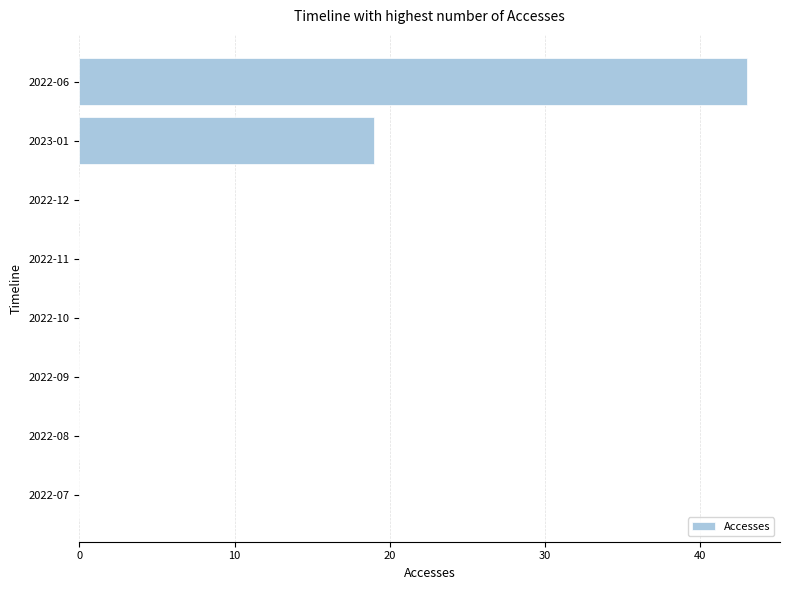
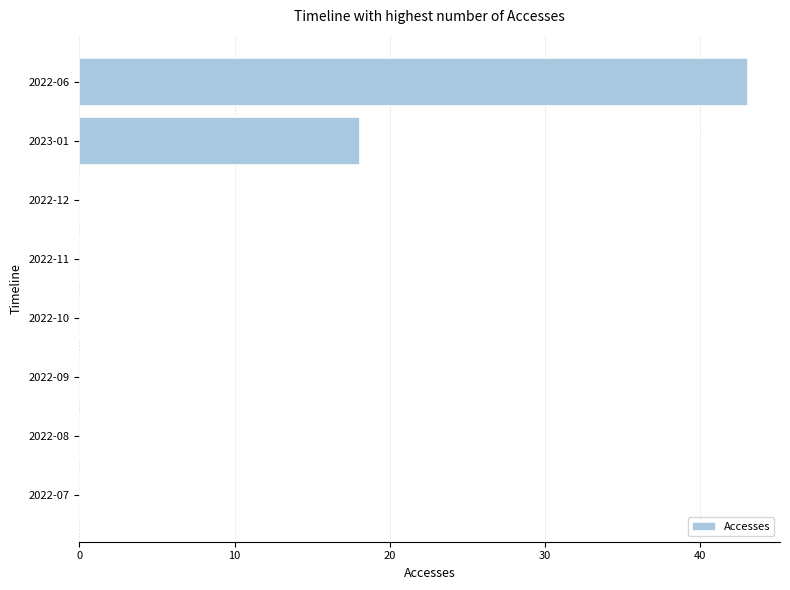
2023-01: 19 -> 18
